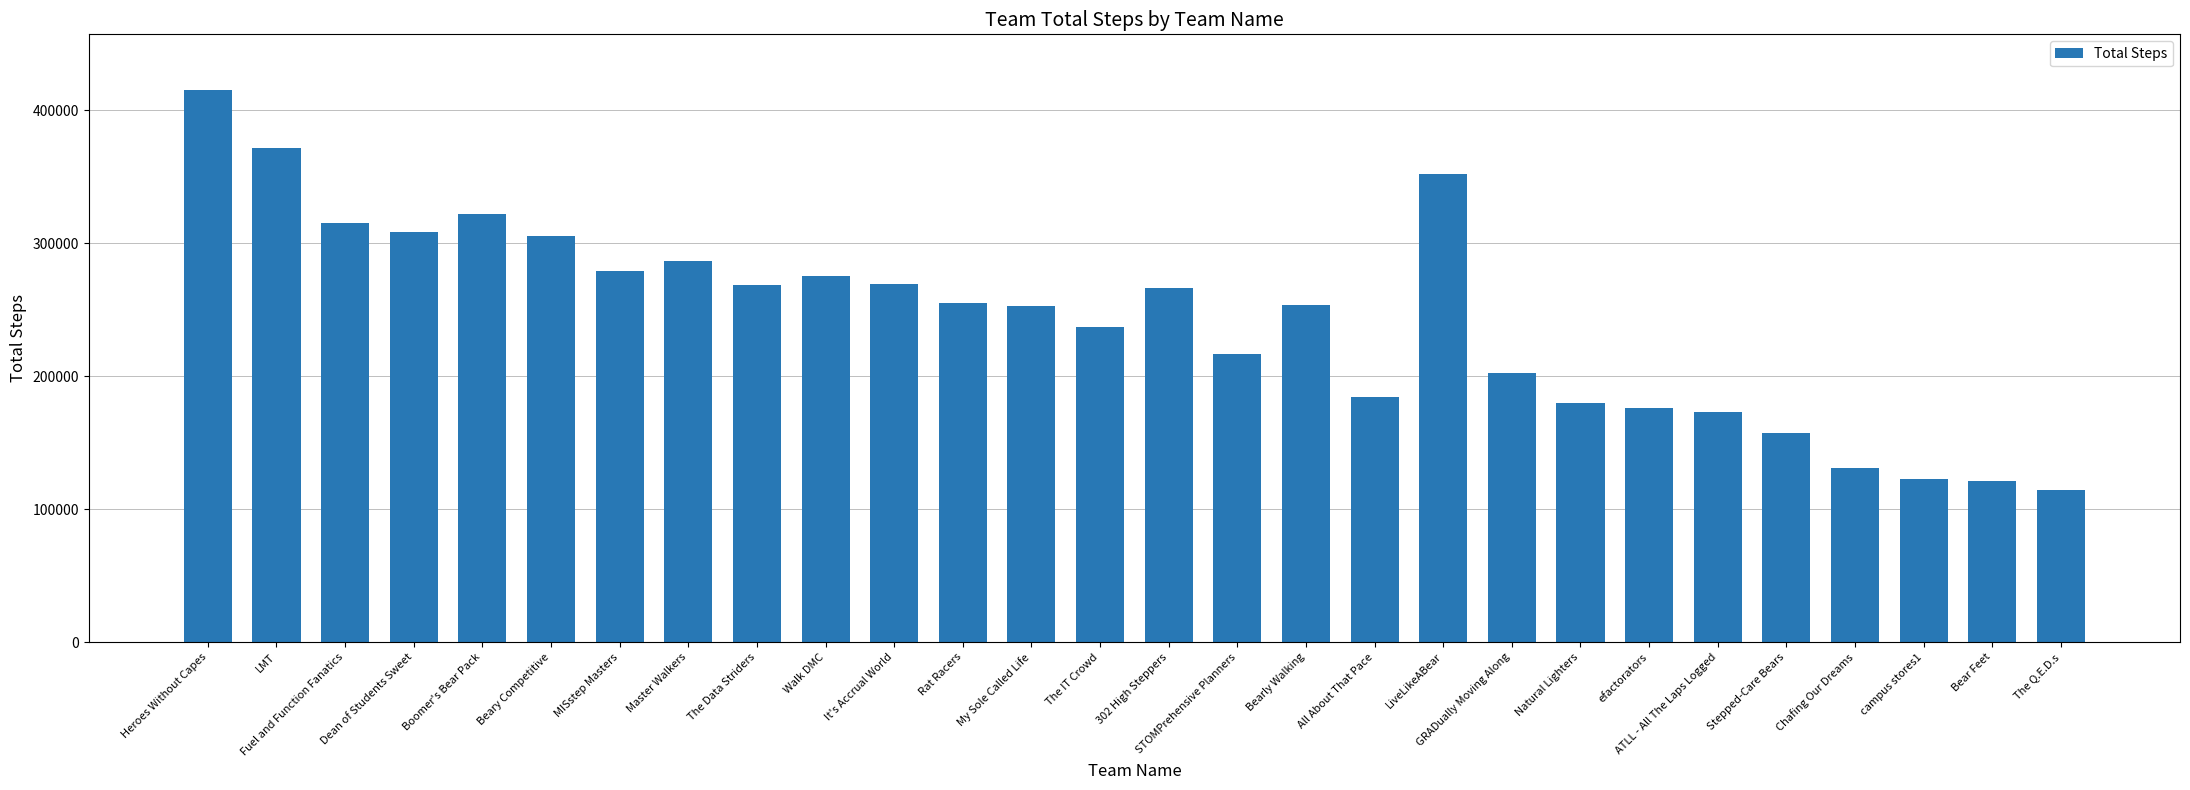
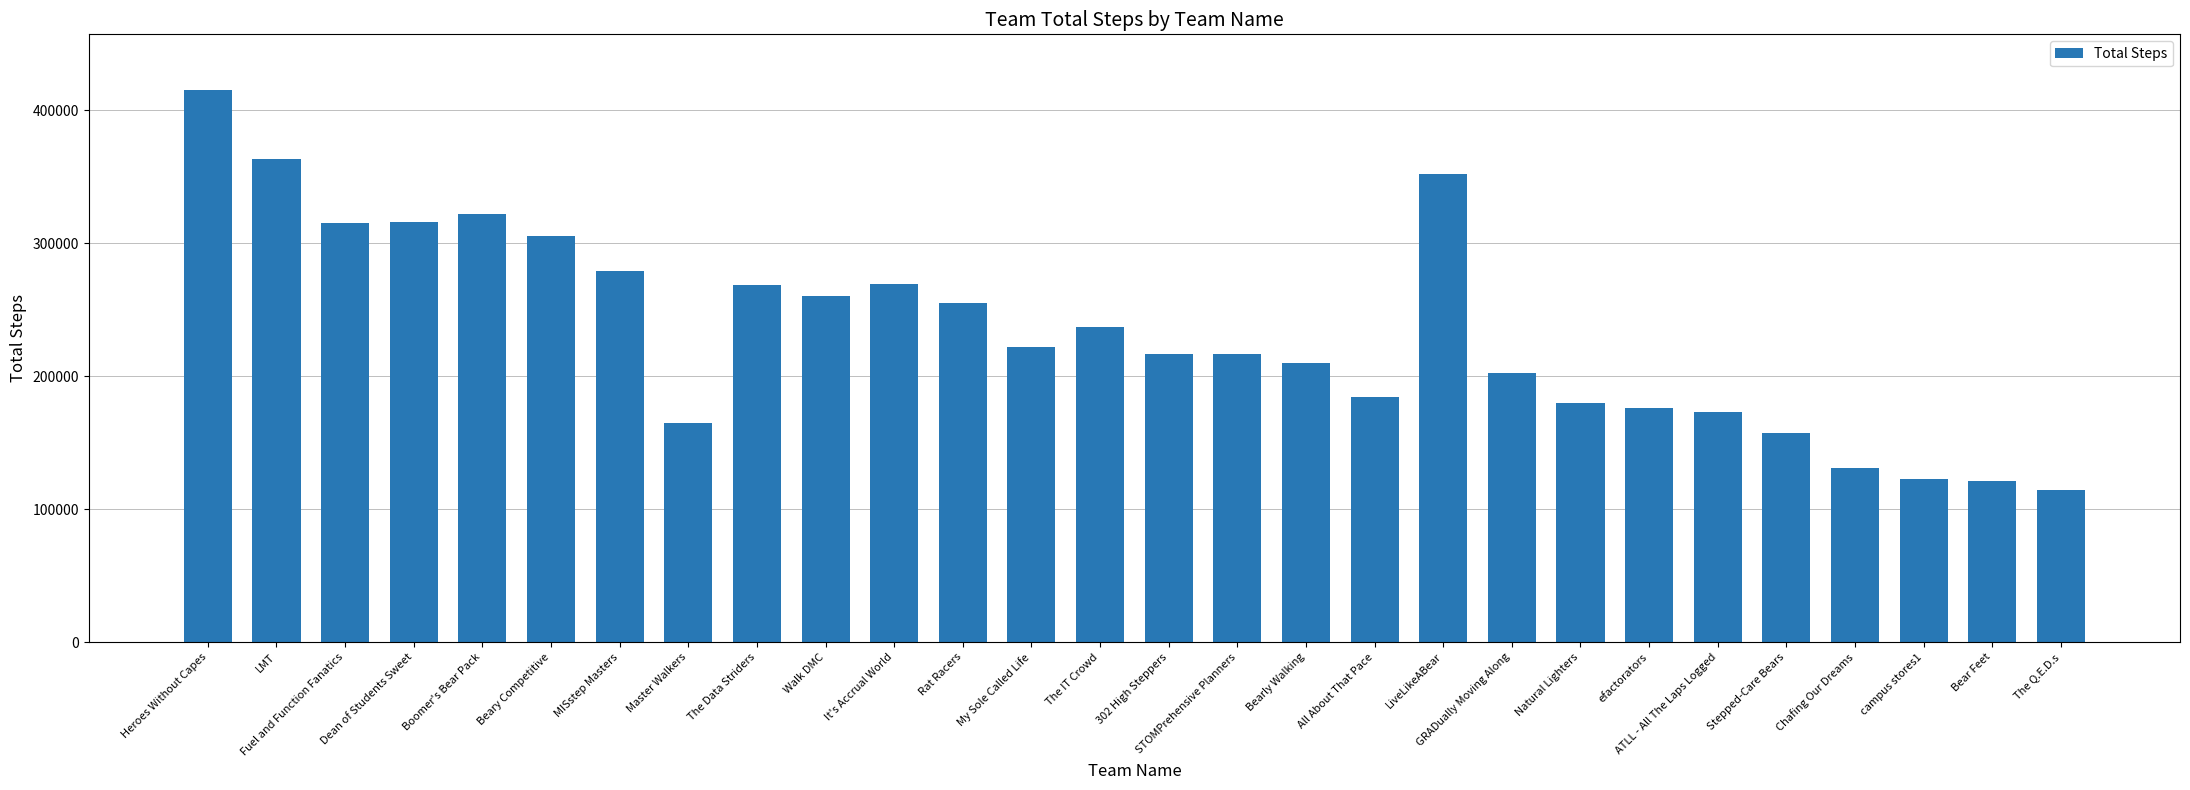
LMT: 372000 -> 364000
Dean of Students Sweet: 308000 -> 316000
Master Walkers: 287000 -> 164000
Walk DMC: 276000 -> 261000
My Sole Called Life: 253000 -> 222000
302 High Steppers: 266000 -> 217000
Bearly Walking: 254000 -> 210000
